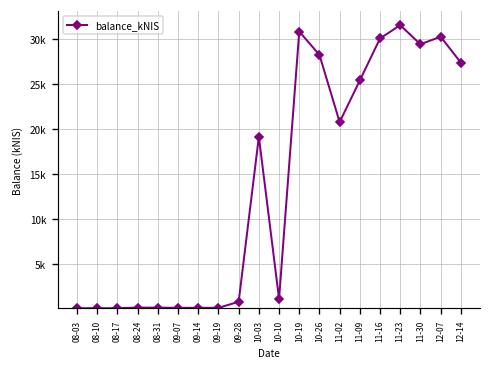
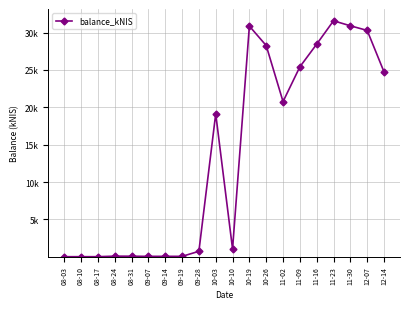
11-16: 30000 -> 28000
11-30: 29000 -> 31000
12-14: 27000 -> 25000
